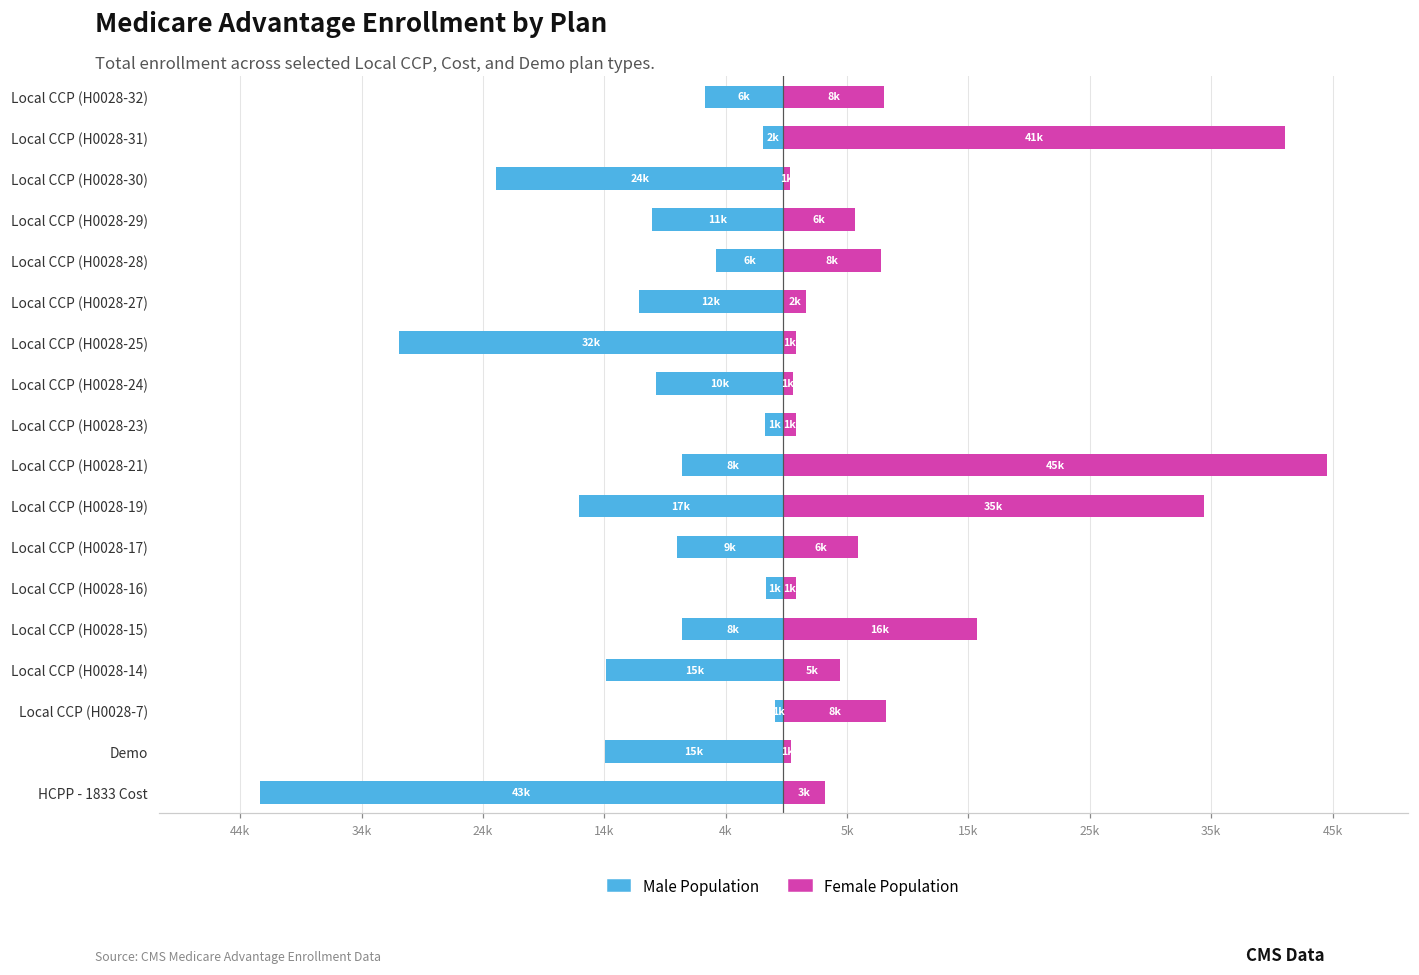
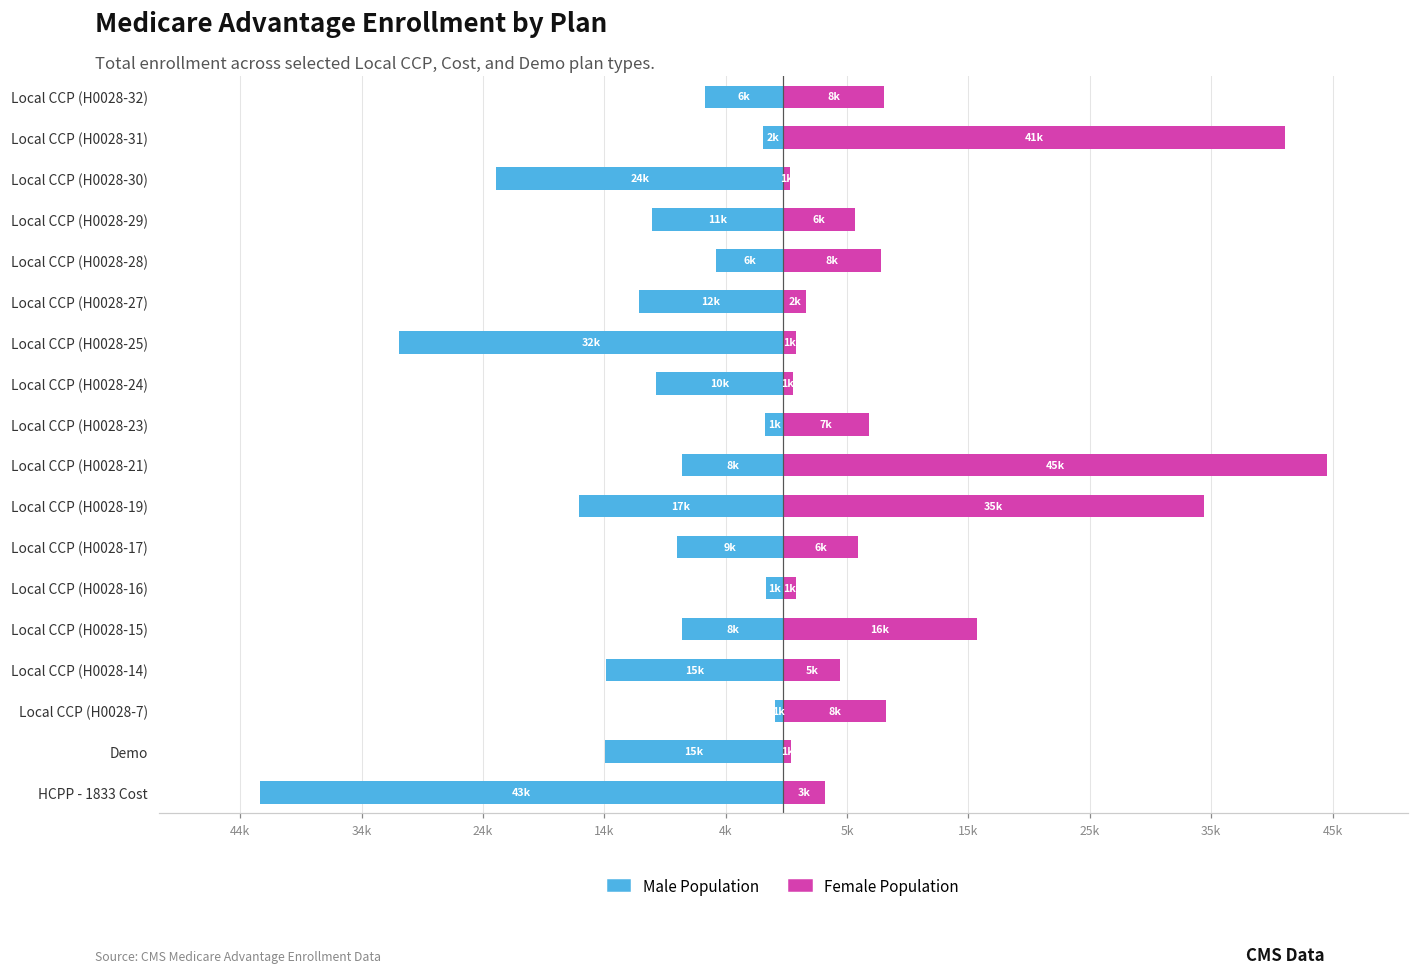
Female Population, Local CCP (H0028-23): 1k -> 7k
